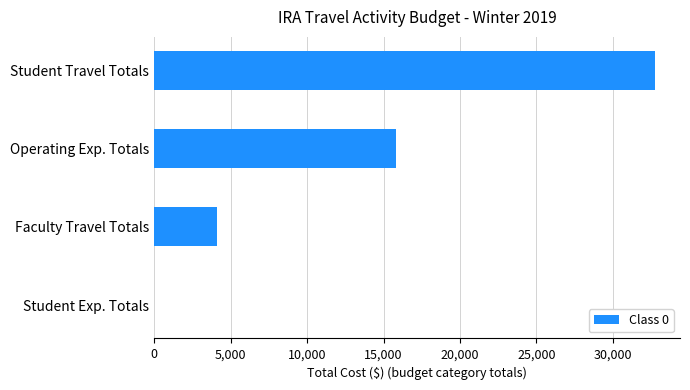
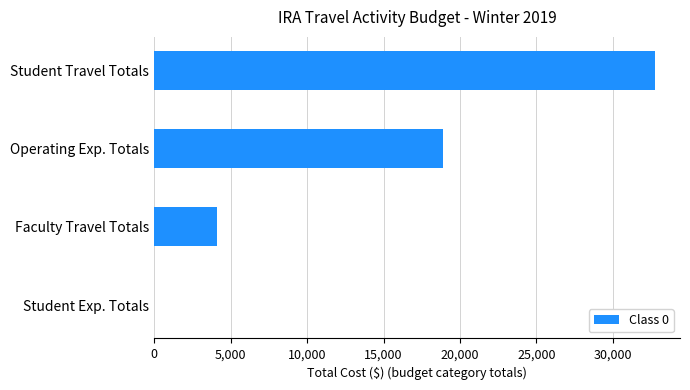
Operating Exp. Totals: 15,800 -> 18,900
